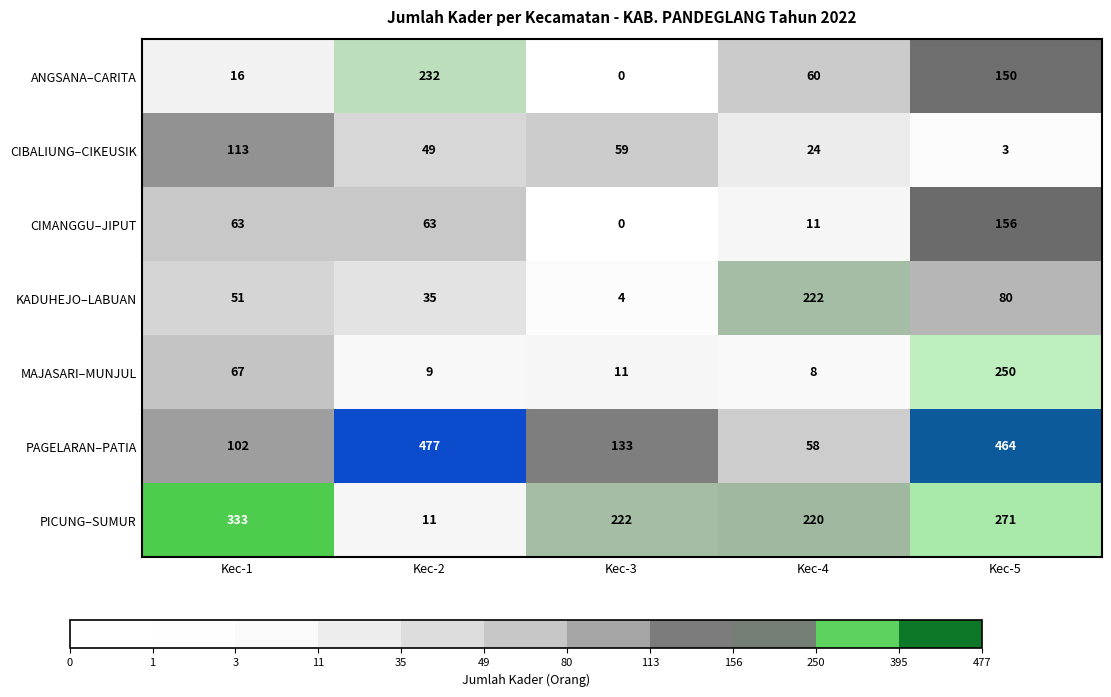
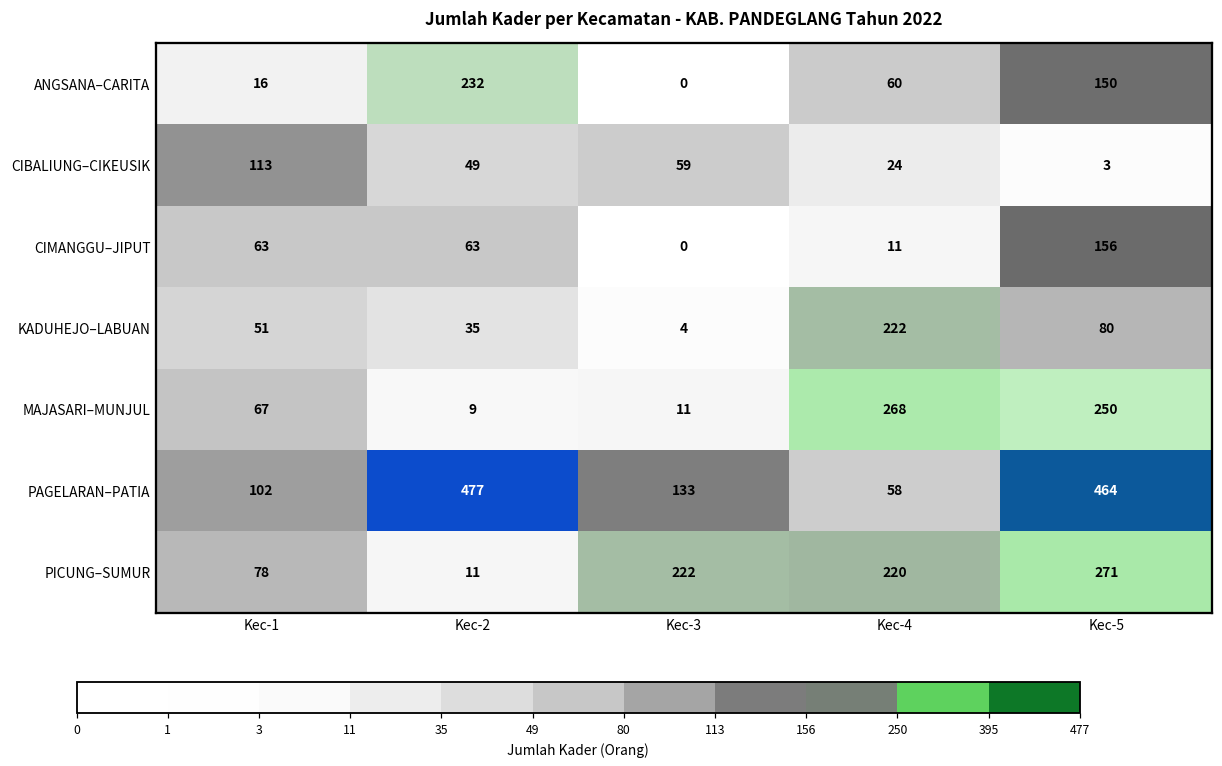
Jumlah Kader per Kecamatan - KAB. PANDEGLANG Tahun 2022, MAJASARI–MUNJUL, Kec-4: 8 -> 268
Jumlah Kader per Kecamatan - KAB. PANDEGLANG Tahun 2022, PICUNG–SUMUR, Kec-1: 333 -> 78
